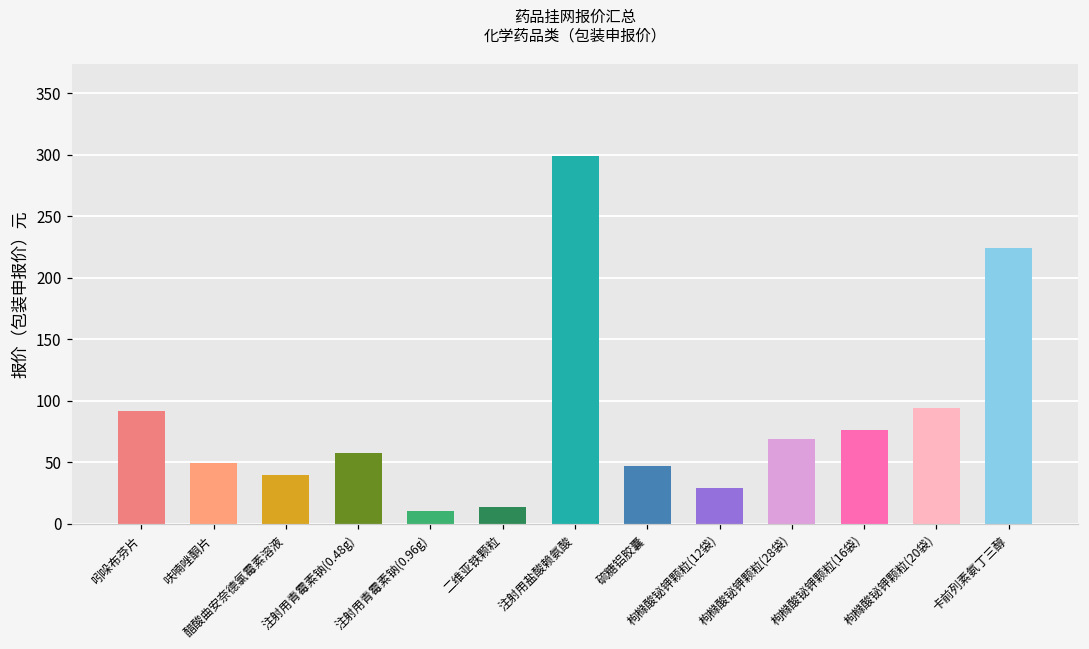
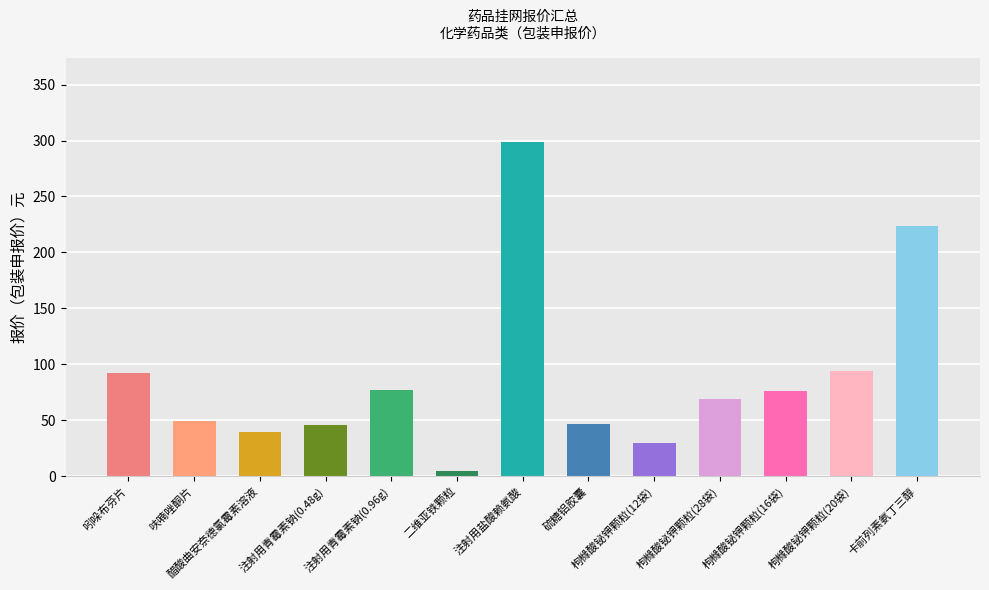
注射用青霉素钠(0.48g): 58 -> 46
注射用青霉素钠(0.96g): 10 -> 77
二维亚铁颗粒: 13 -> 4
